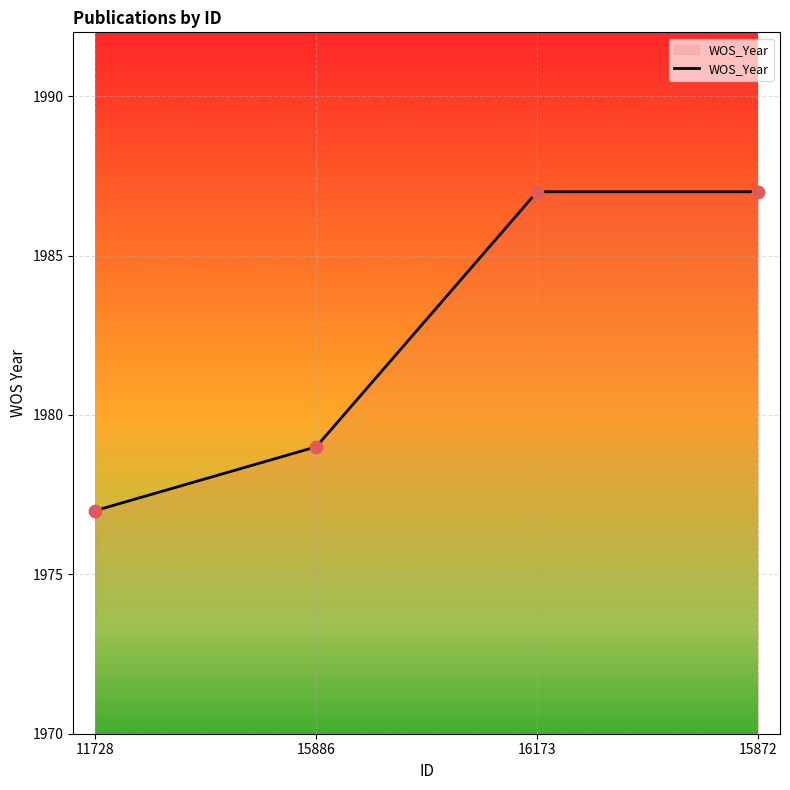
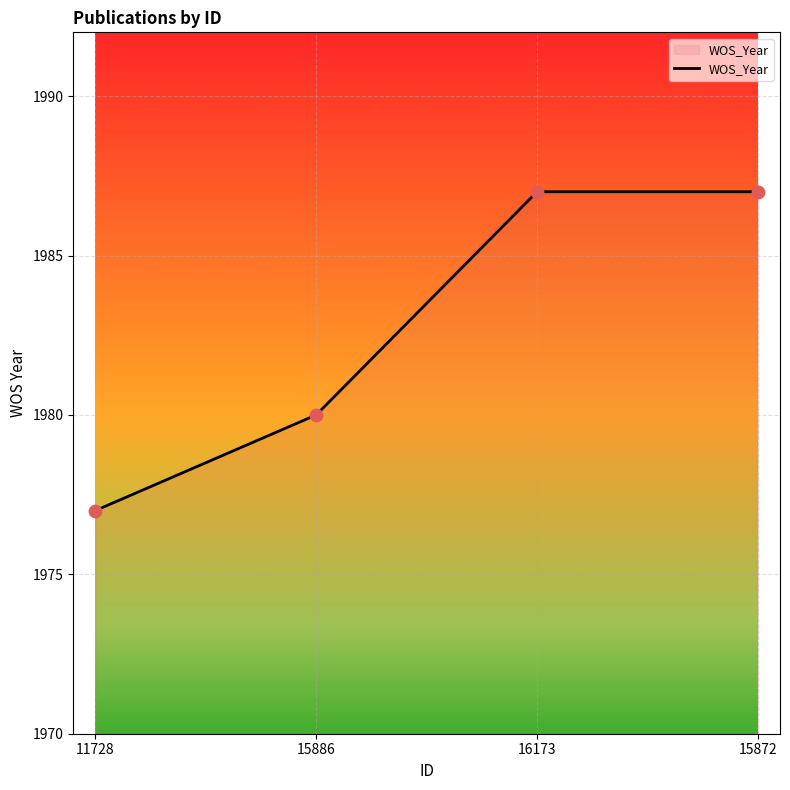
15886: 1979 -> 1980
